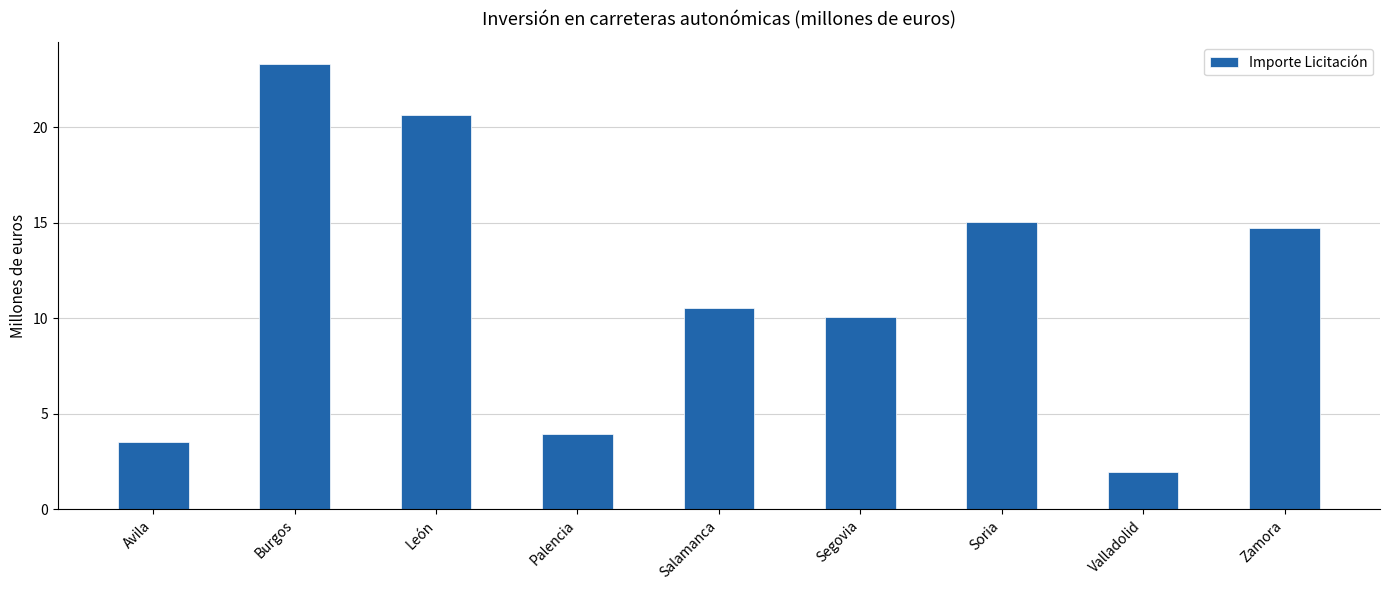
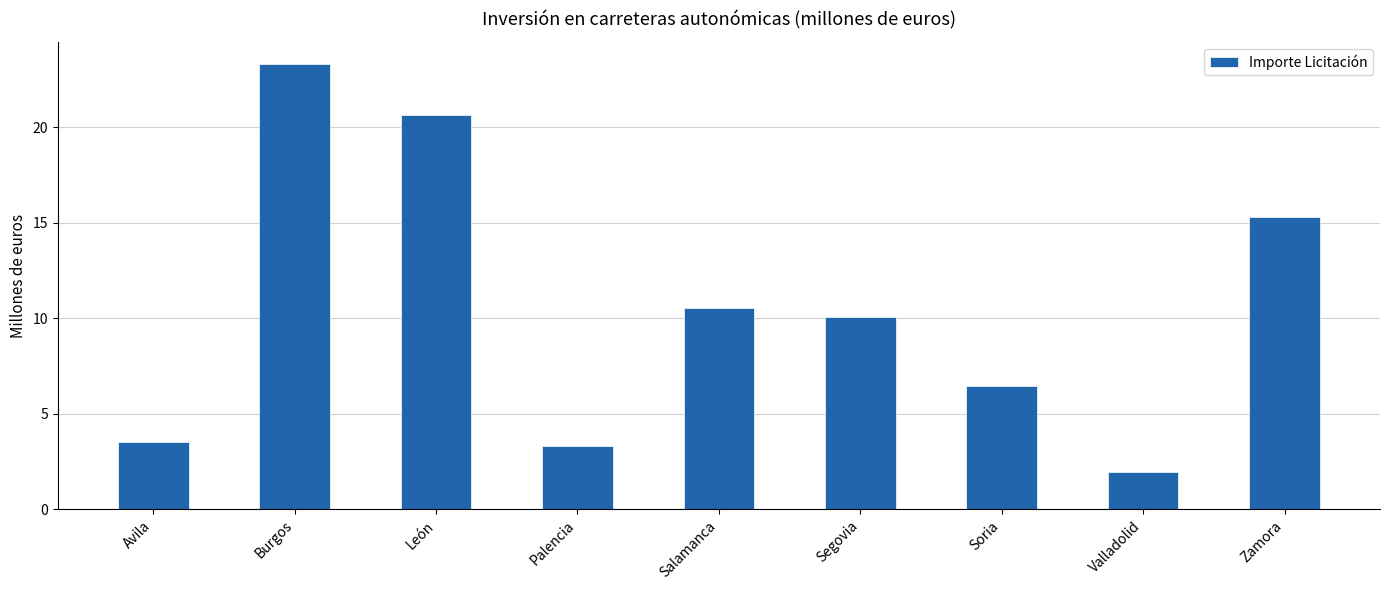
Palencia: 3.9 -> 3.3
Soria: 15.0 -> 6.5
Zamora: 14.7 -> 15.3
